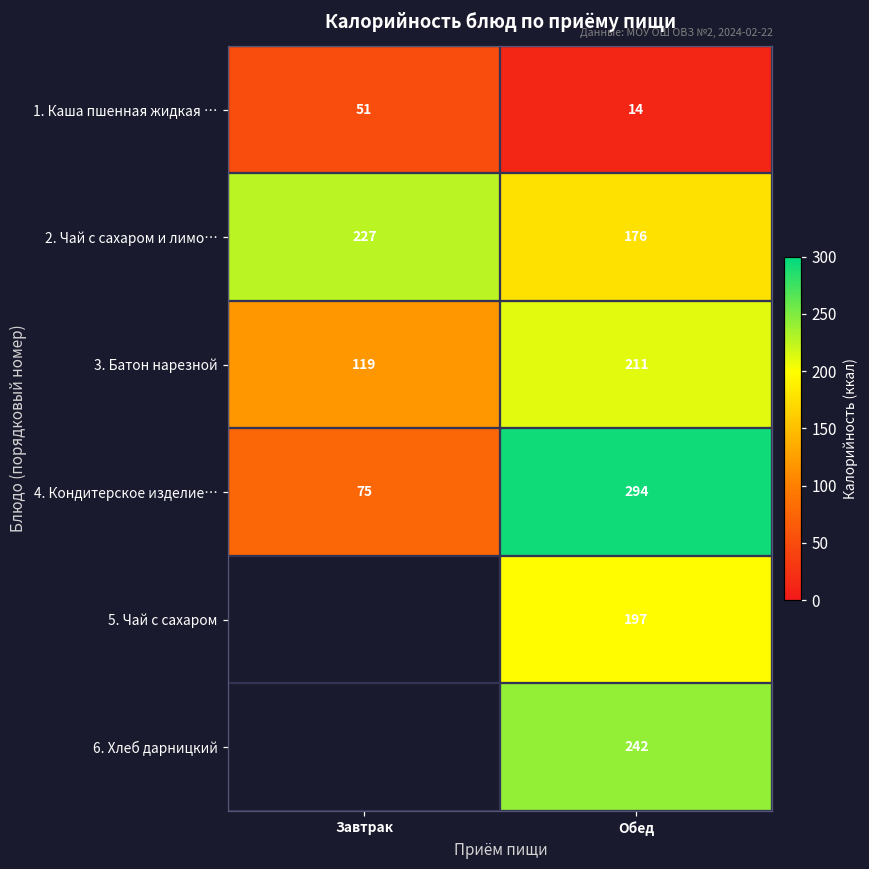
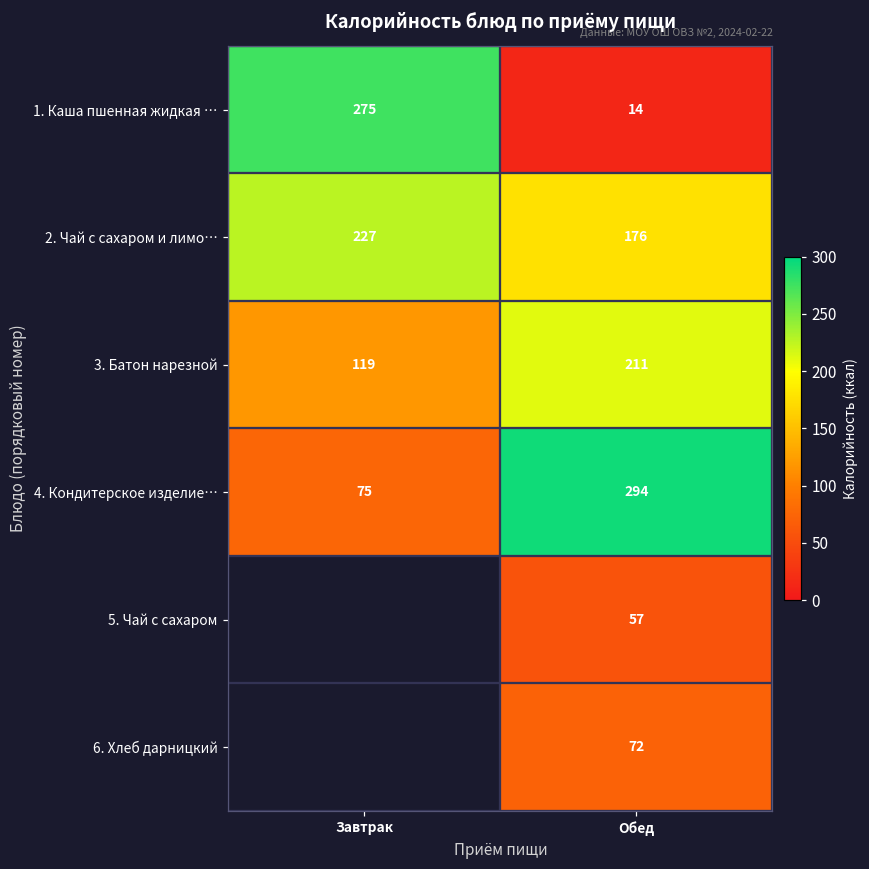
1. Каша пшенная жидкая …, Завтрак: 51 -> 275
5. Чай с сахаром, Обед: 197 -> 57
6. Хлеб дарницкий, Обед: 242 -> 72
